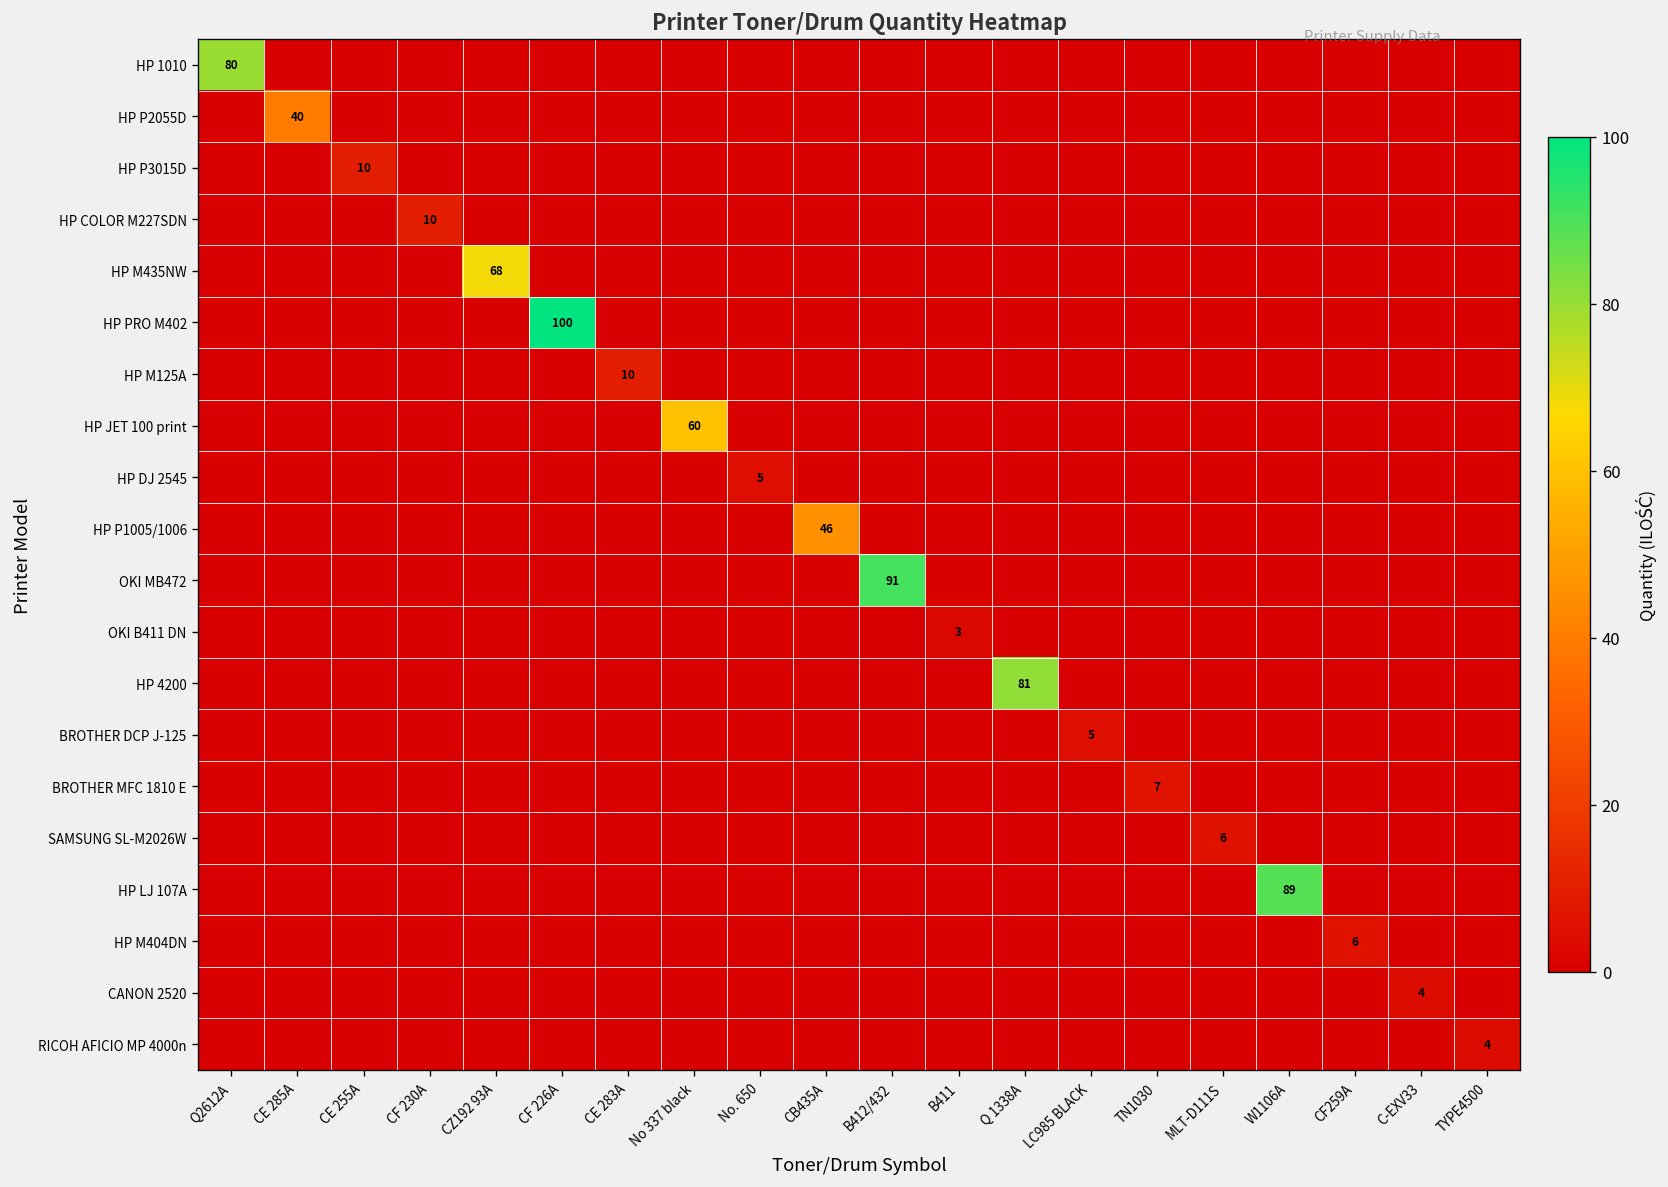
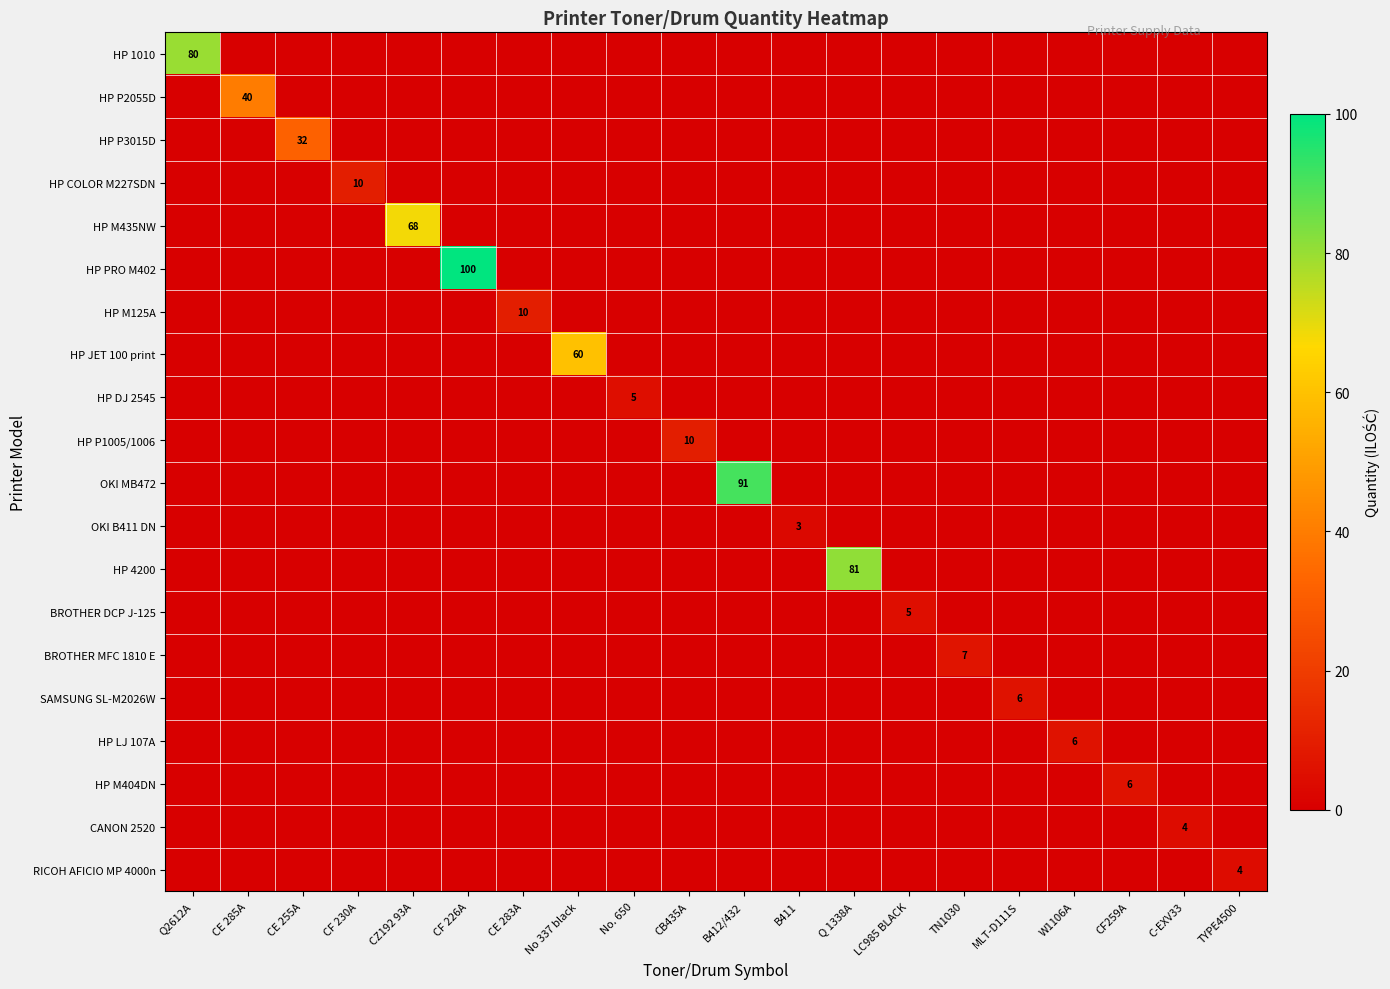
HP P3015D, CE 255A: 10 -> 32
HP P1005/1006, CB435A: 46 -> 10
HP LJ 107A, W1106A: 89 -> 6
